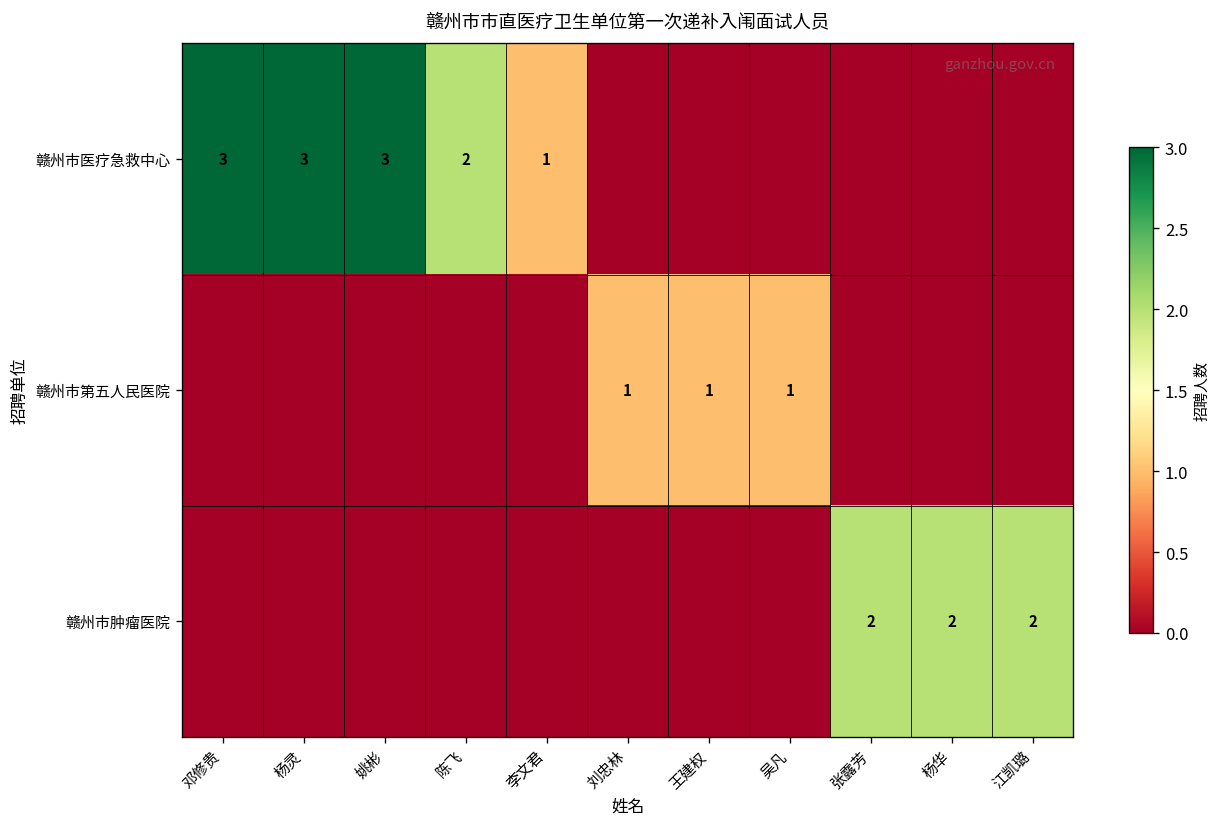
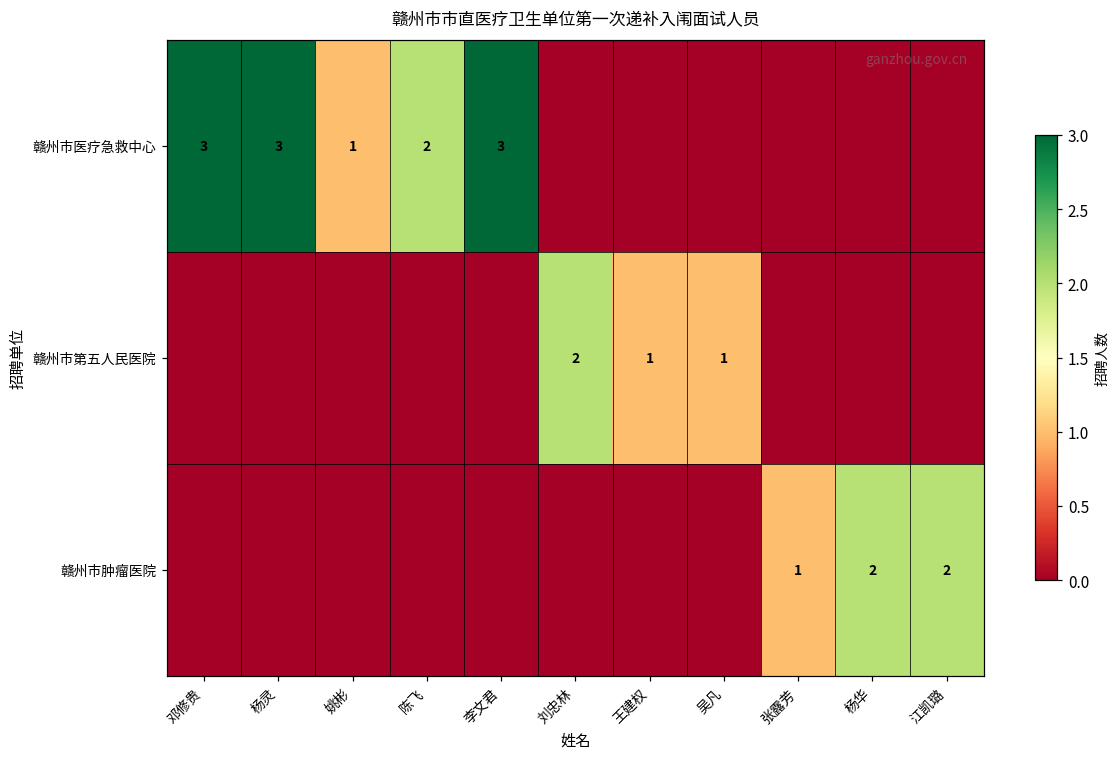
赣州市医疗急救中心, 姚彬: 3 -> 1
赣州市医疗急救中心, 李文君: 1 -> 3
赣州市第五人民医院, 刘忠林: 1 -> 2
赣州市肿瘤医院, 张露芳: 2 -> 1
